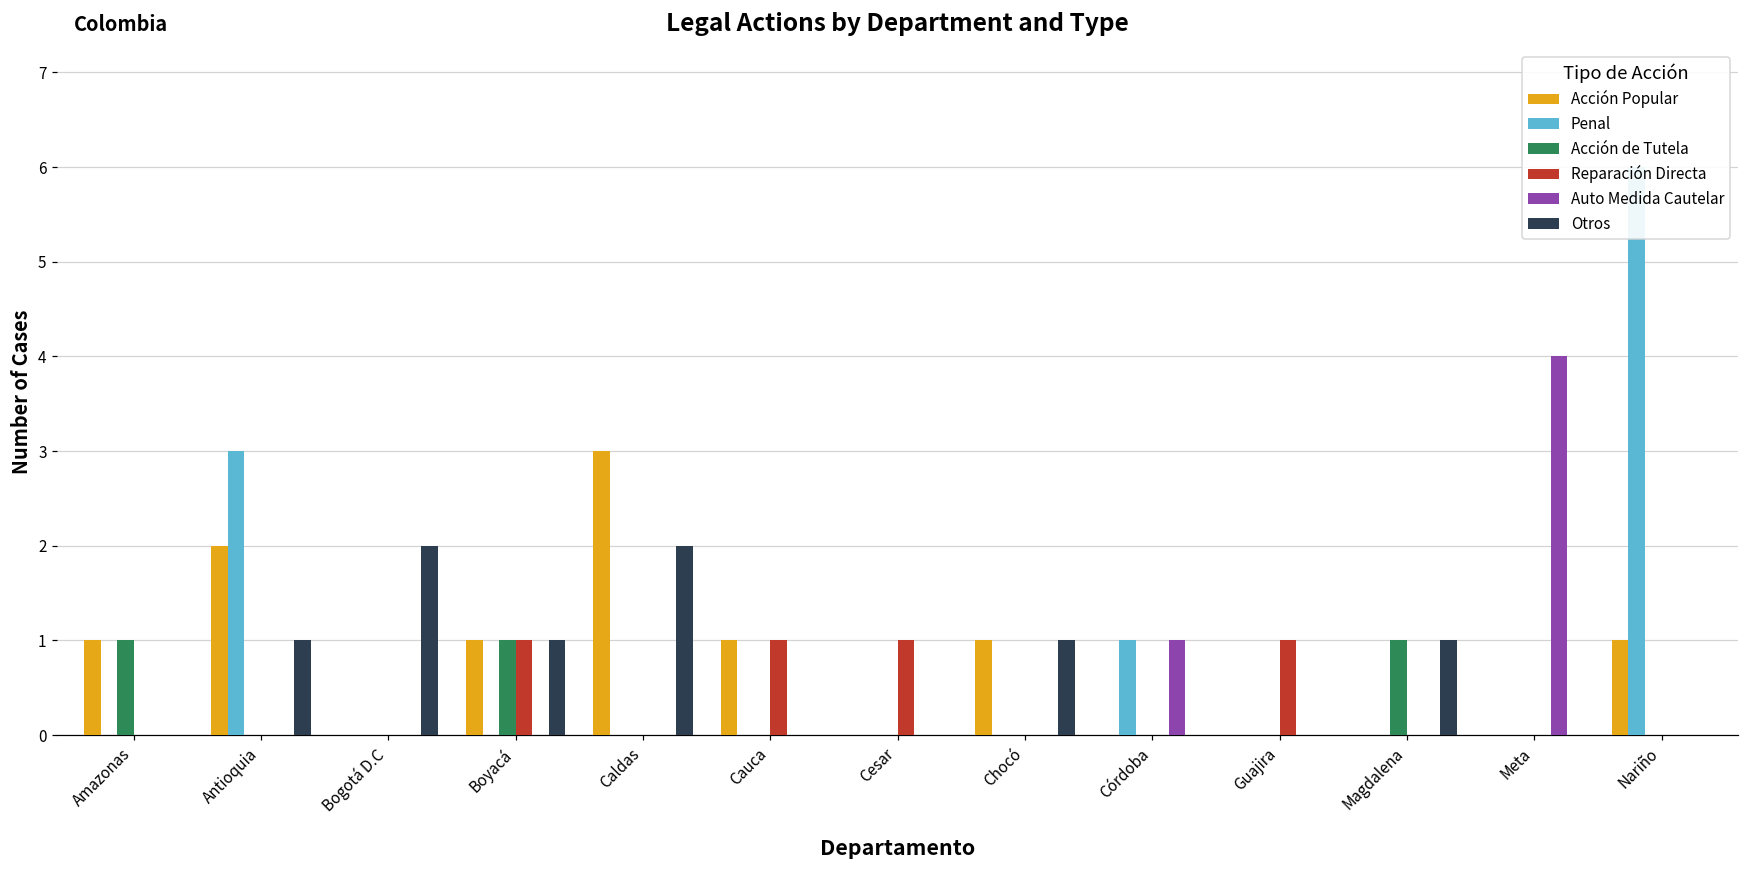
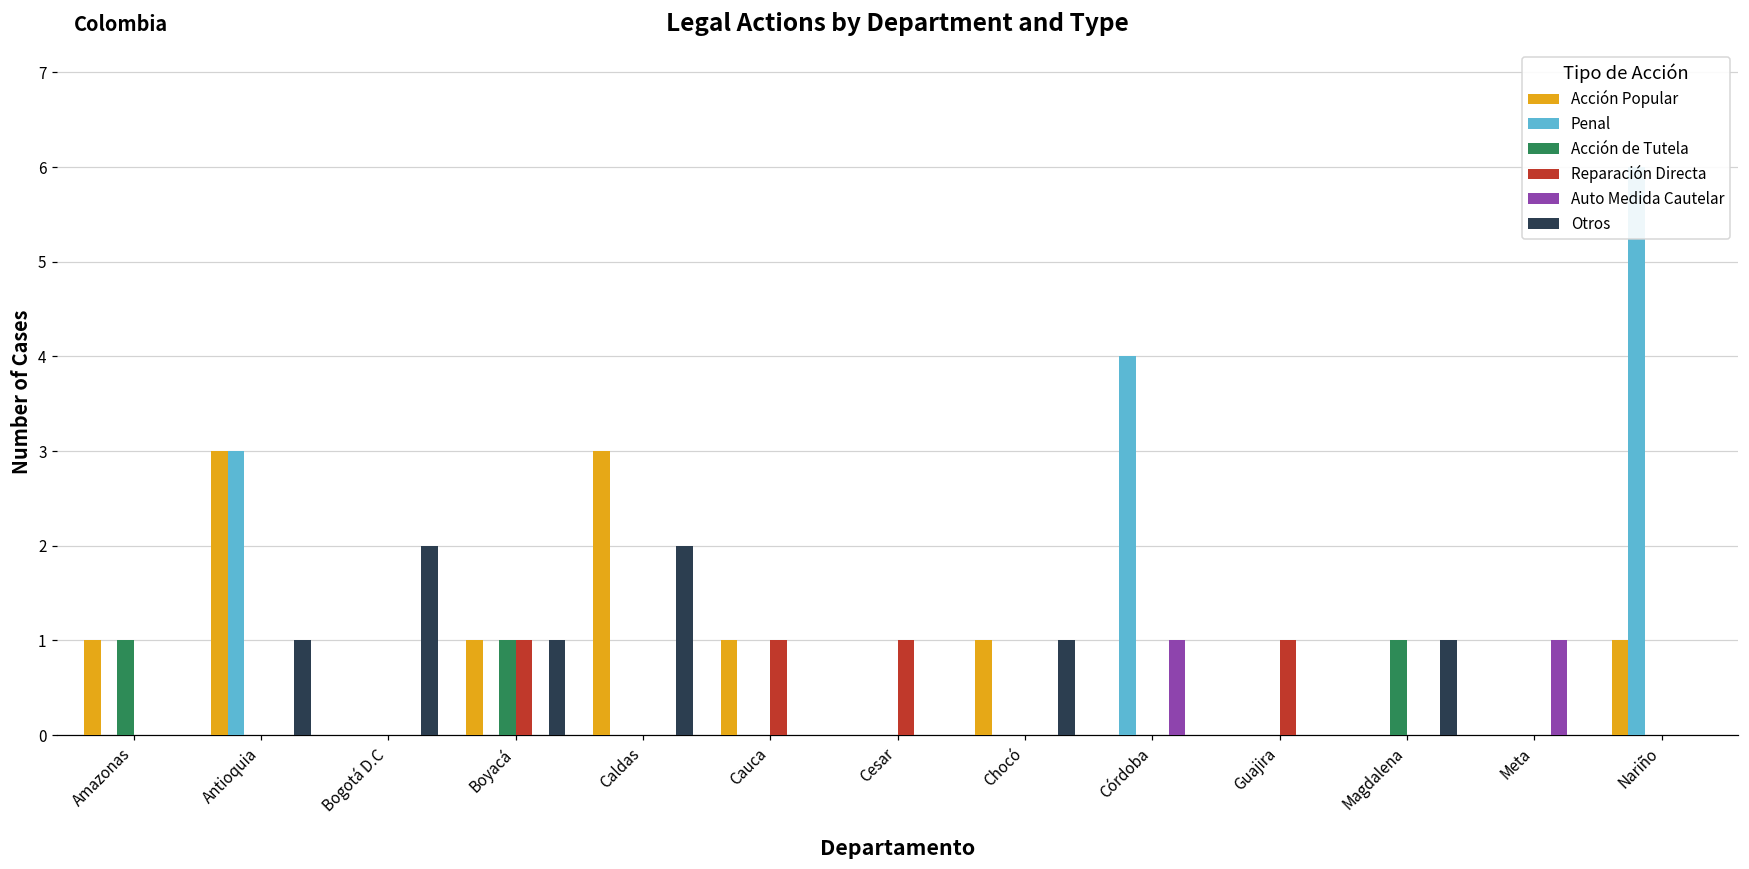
Acción Popular, Antioquia: 2 -> 3
Penal, Córdoba: 1 -> 4
Auto Medida Cautelar, Meta: 4 -> 1
